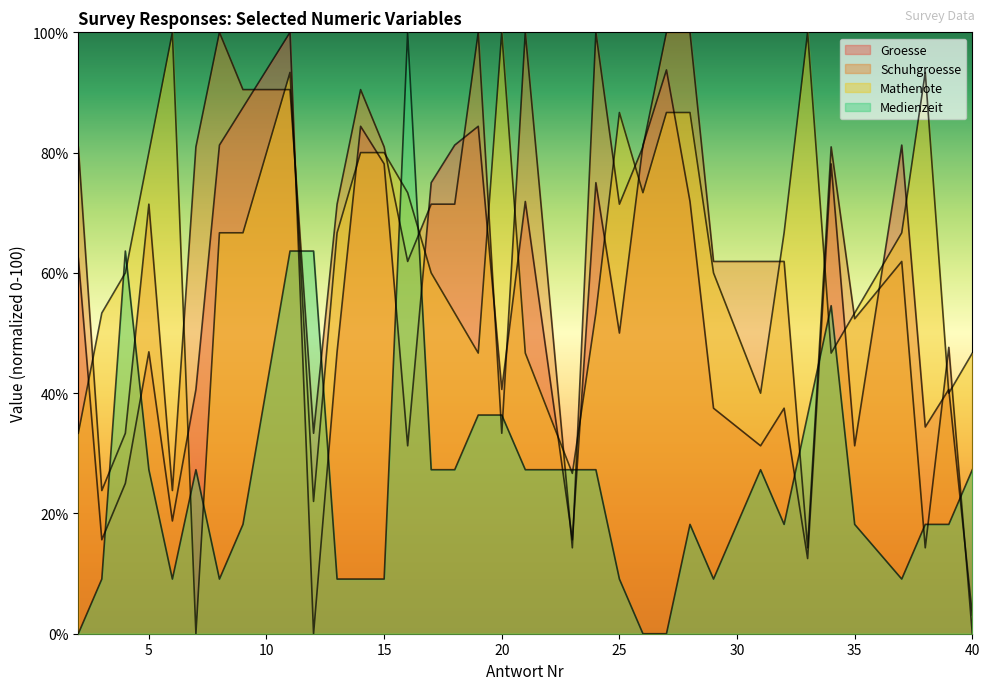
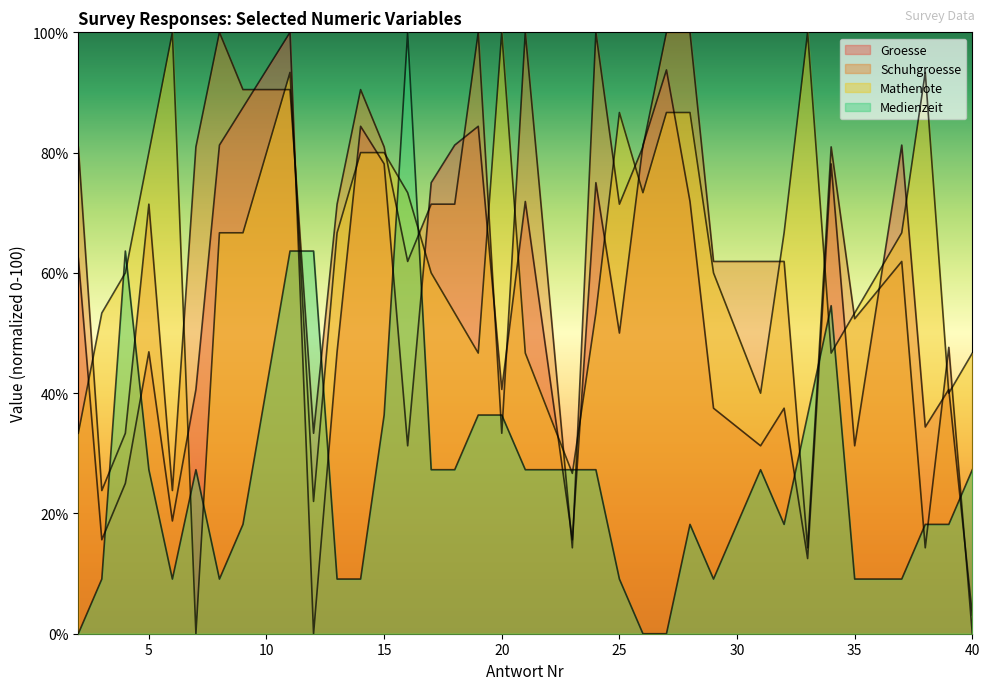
Medienzeit, 15: 9% -> 36%
Medienzeit, 35: 18% -> 9%
